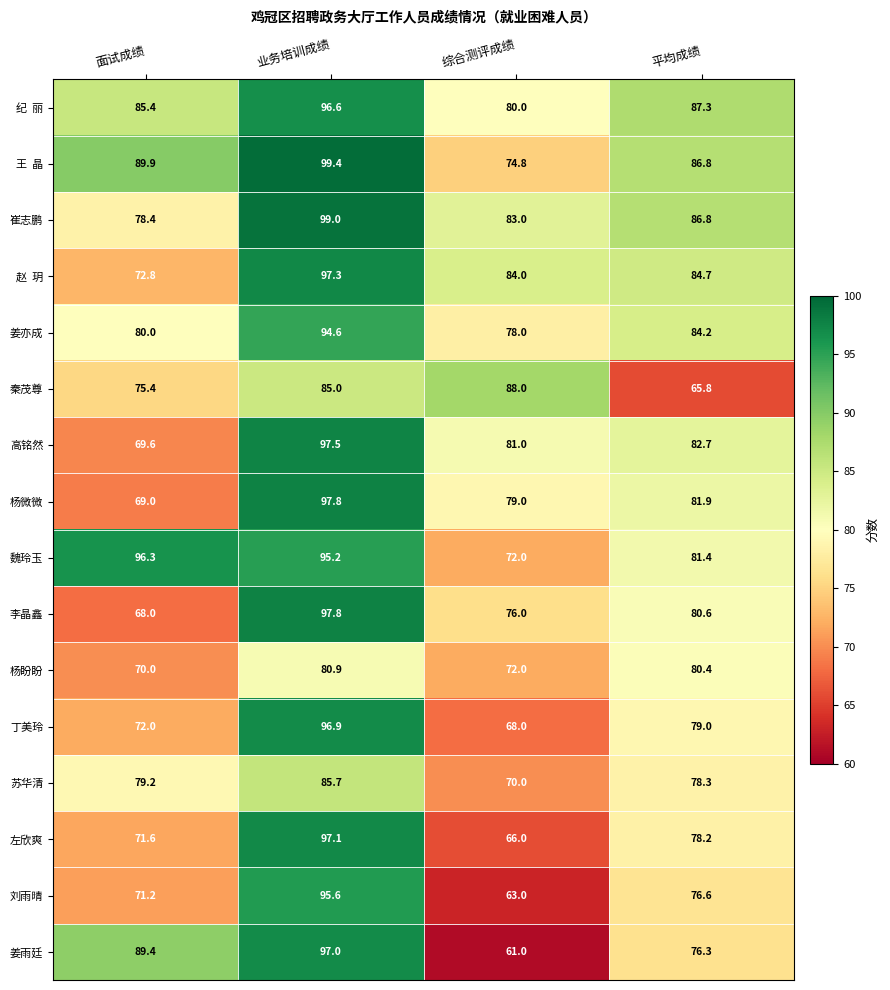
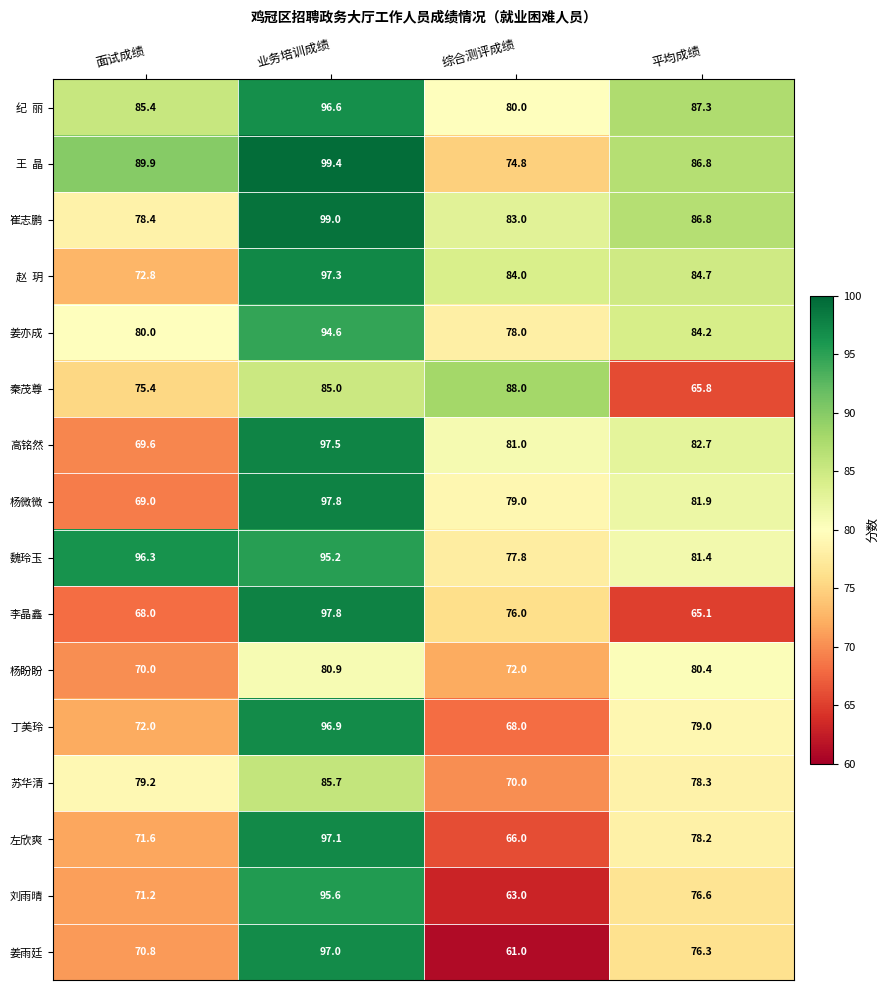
魏玲玉, 综合测评成绩: 72.0 -> 77.8
李晶鑫, 平均成绩: 80.6 -> 65.1
姜雨廷, 面试成绩: 89.4 -> 70.8
